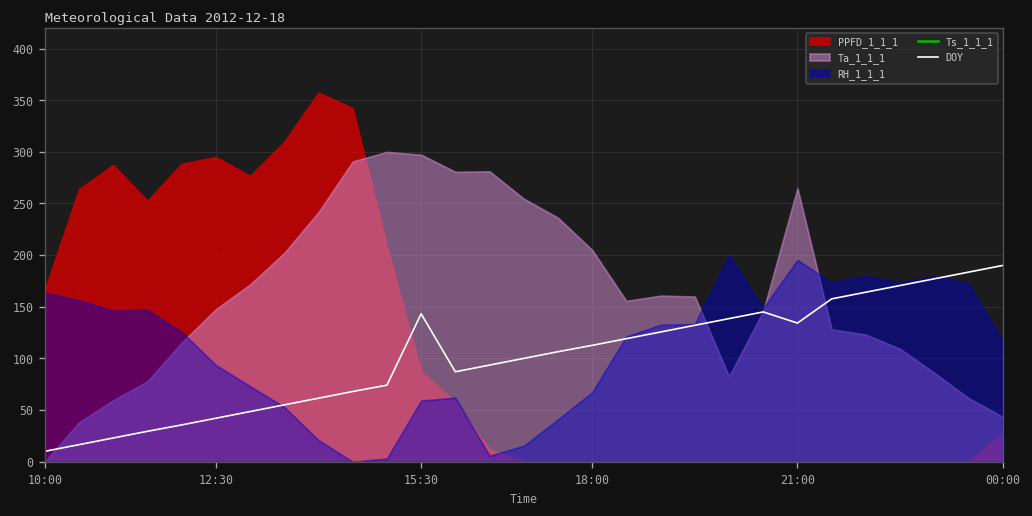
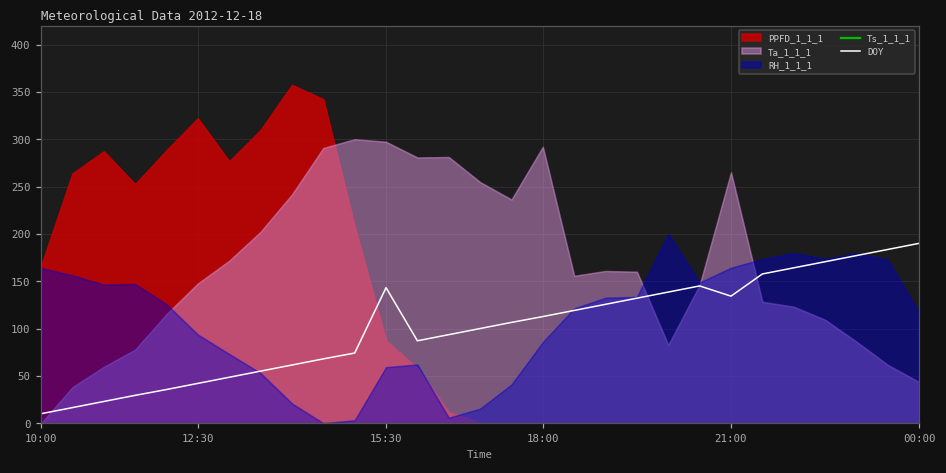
PPFD_1_1_1, 12:30: 300 -> 320
Ta_1_1_1, 18:00: 210 -> 290
RH_1_1_1, 18:00: 70 -> 90
RH_1_1_1, 21:00: 200 -> 160
PPFD_1_1_1, 00:00: 30 -> 0
